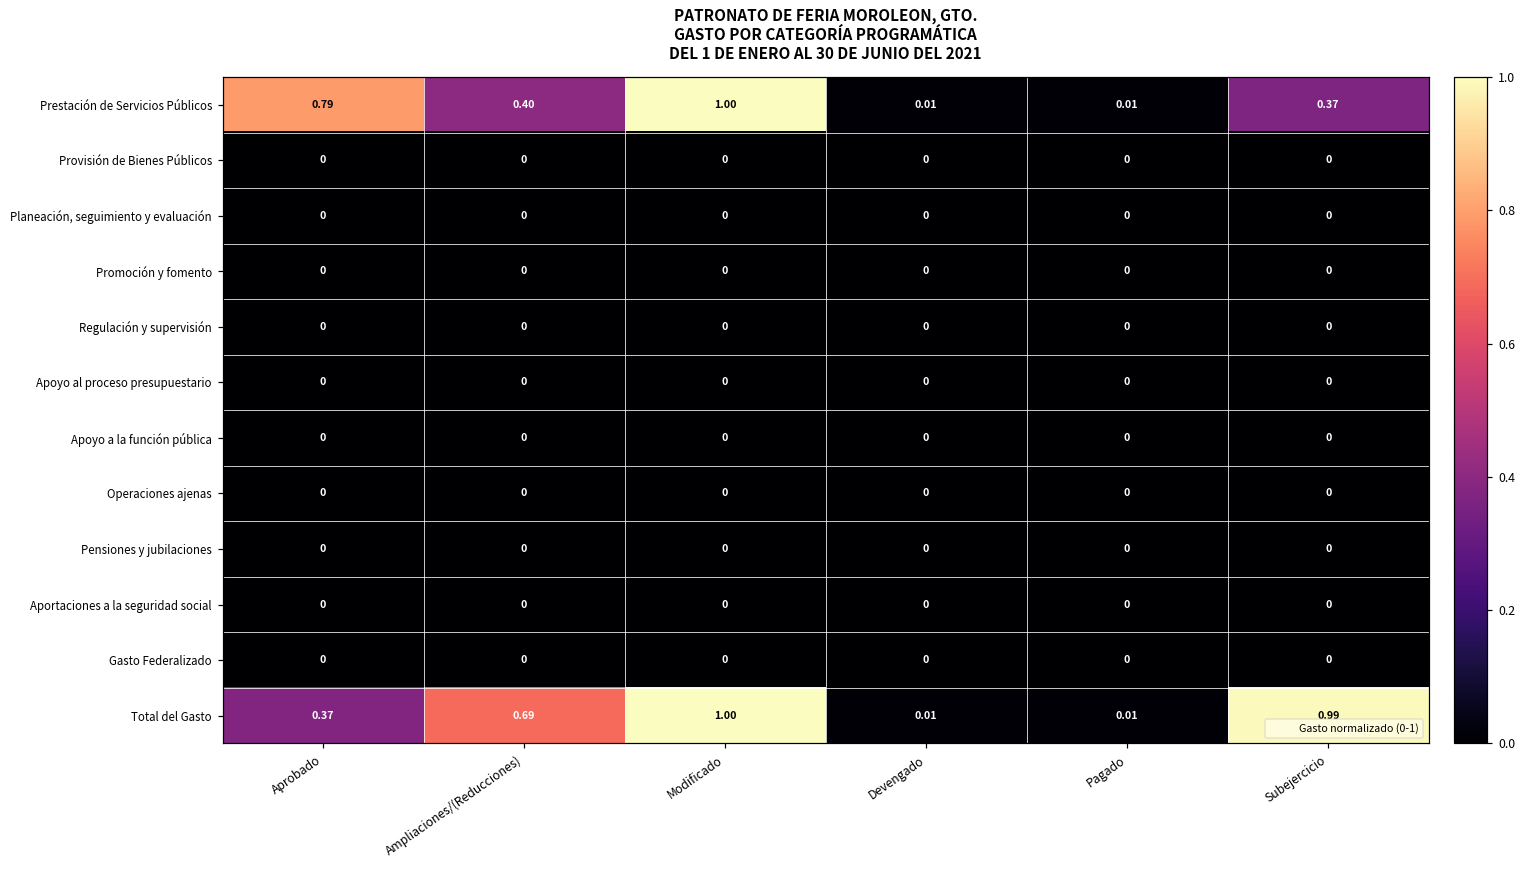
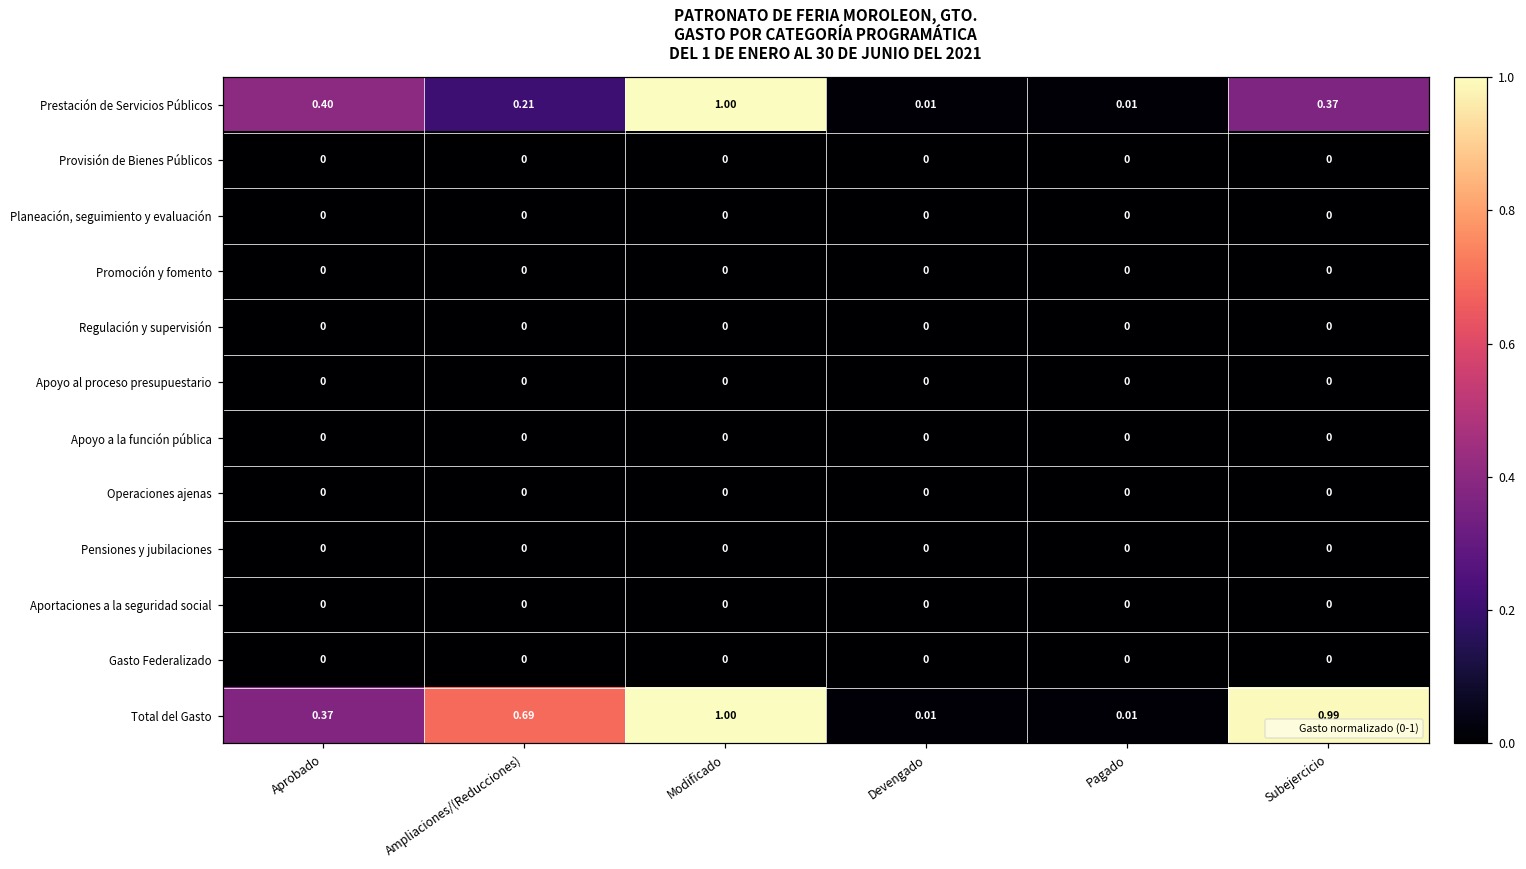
Prestación de Servicios Públicos, Aprobado: 0.79 -> 0.40
Prestación de Servicios Públicos, Ampliaciones/(Reducciones): 0.40 -> 0.21
